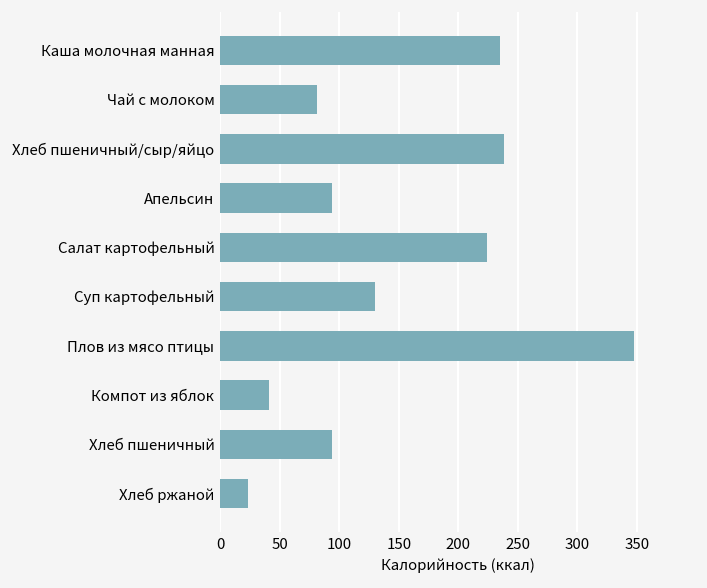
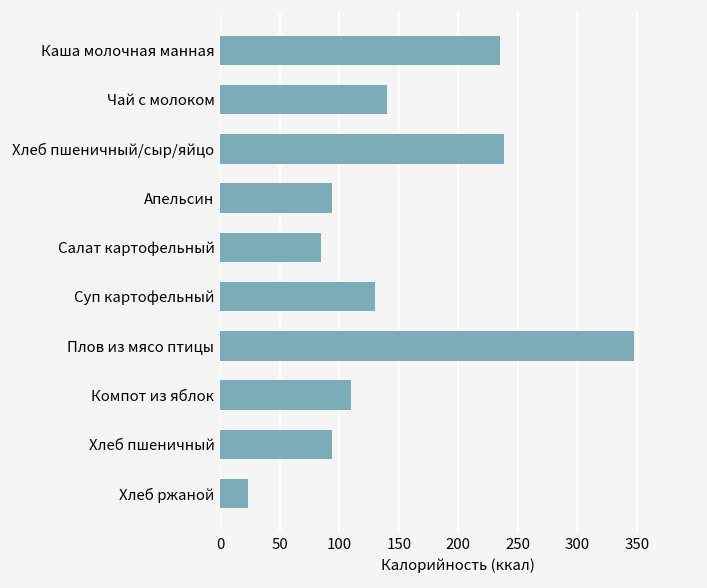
Чай с молоком: 80 -> 140
Салат картофельный: 220 -> 80
Компот из яблок: 40 -> 110
